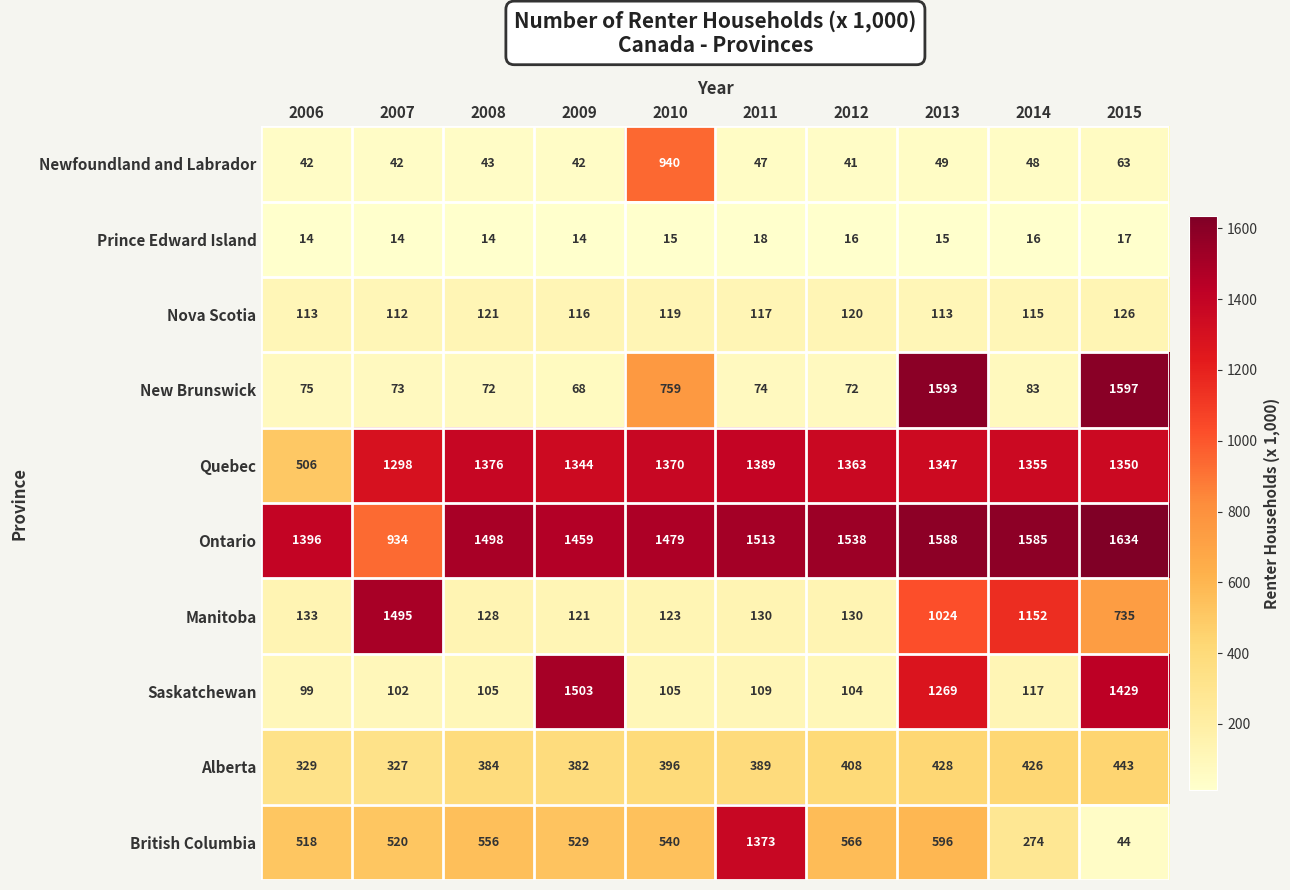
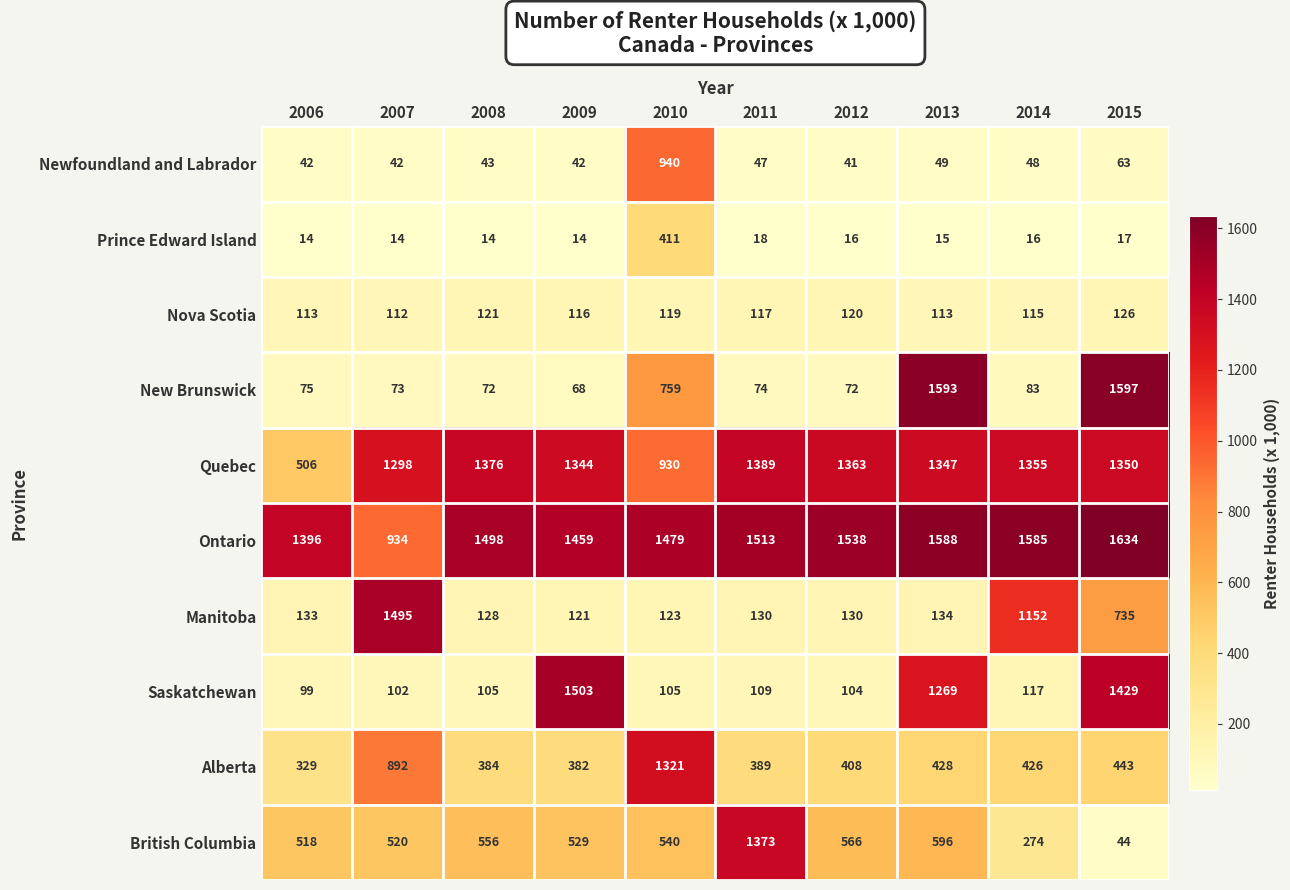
Prince Edward Island, 2010: 15 -> 411
Quebec, 2010: 1370 -> 930
Manitoba, 2013: 1024 -> 134
Alberta, 2007: 327 -> 892
Alberta, 2010: 396 -> 1321
